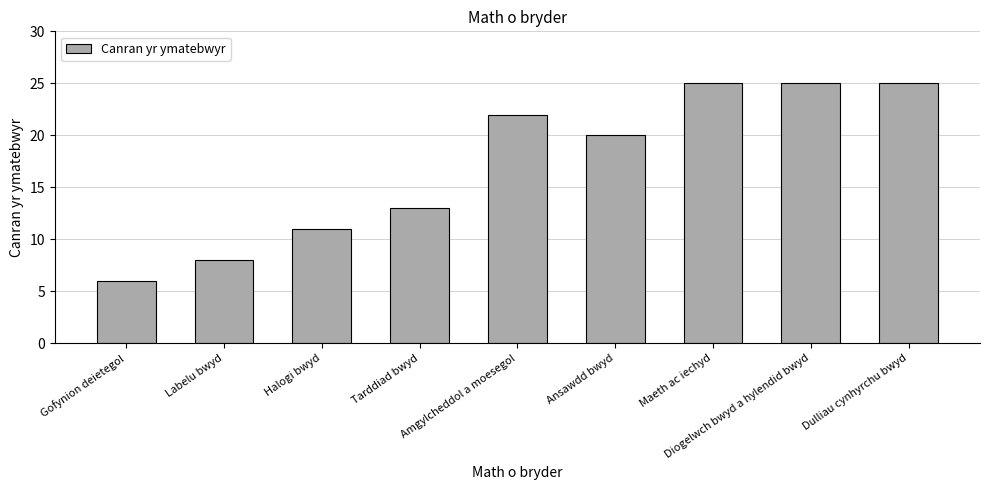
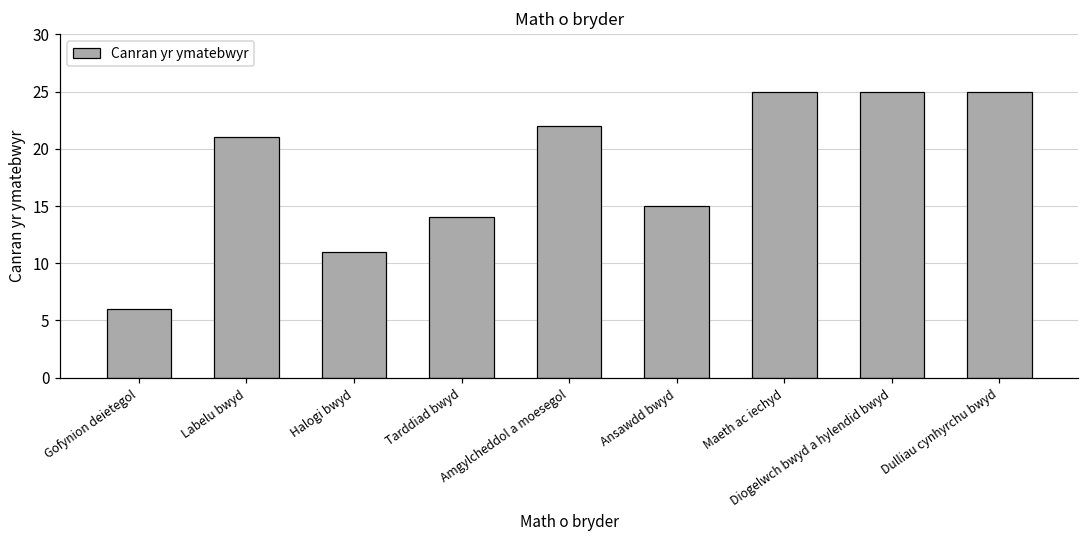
Labelu bwyd: 8 -> 21
Tarddiad bwyd: 13 -> 14
Ansawdd bwyd: 20 -> 15
